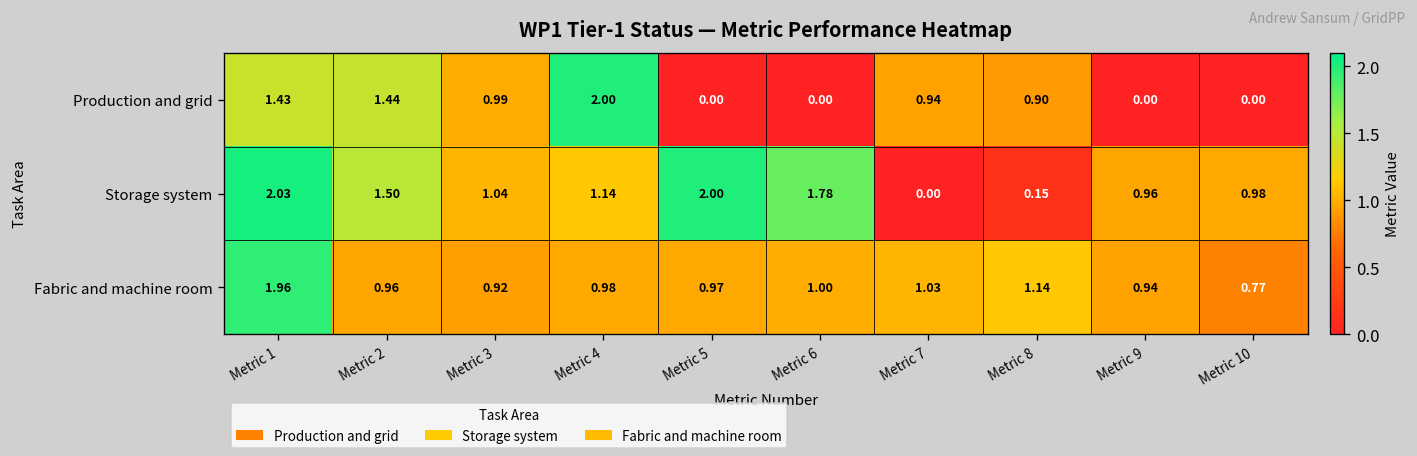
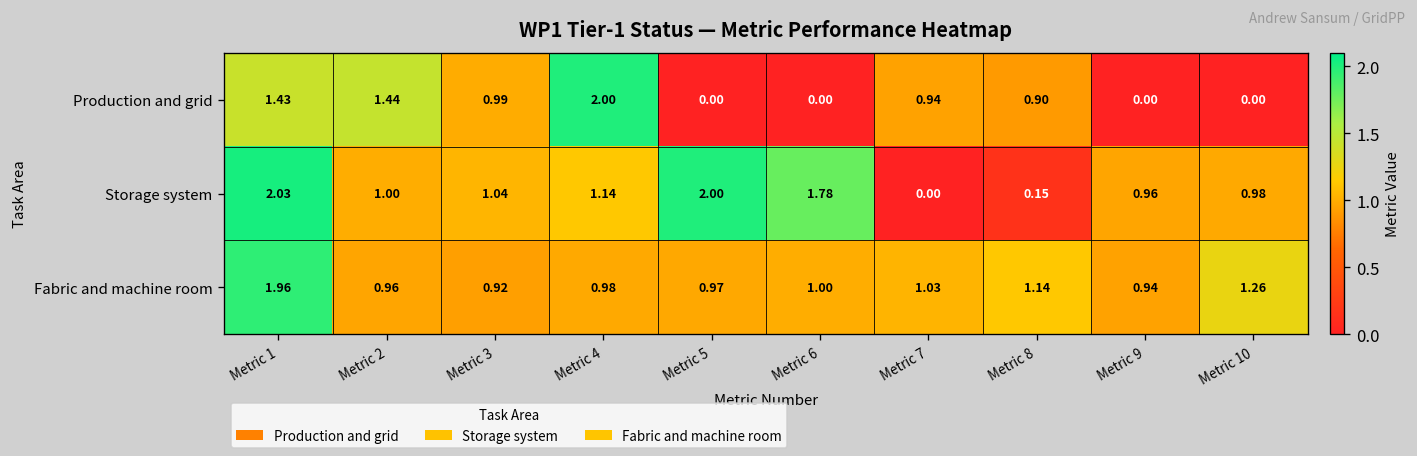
Storage system, Metric 2: 1.50 -> 1.00
Fabric and machine room, Metric 10: 0.77 -> 1.26
